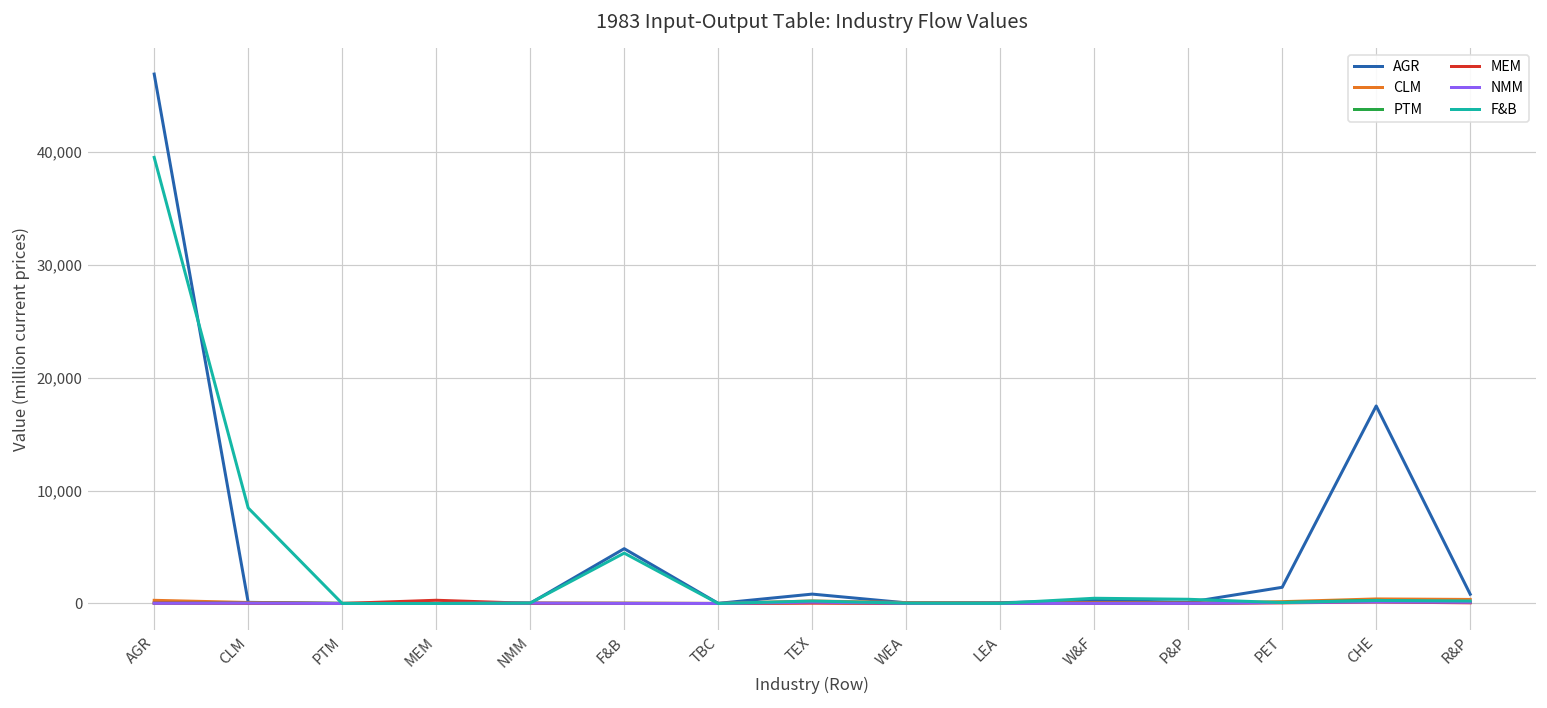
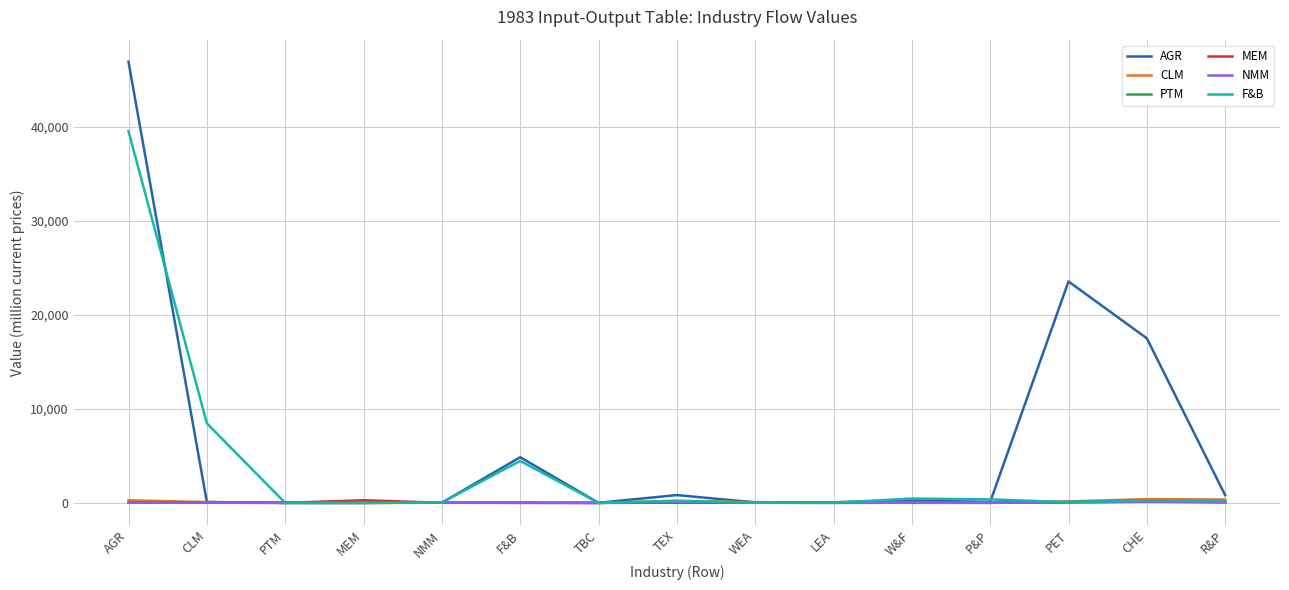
AGR, PET: 1,000 -> 24,000
